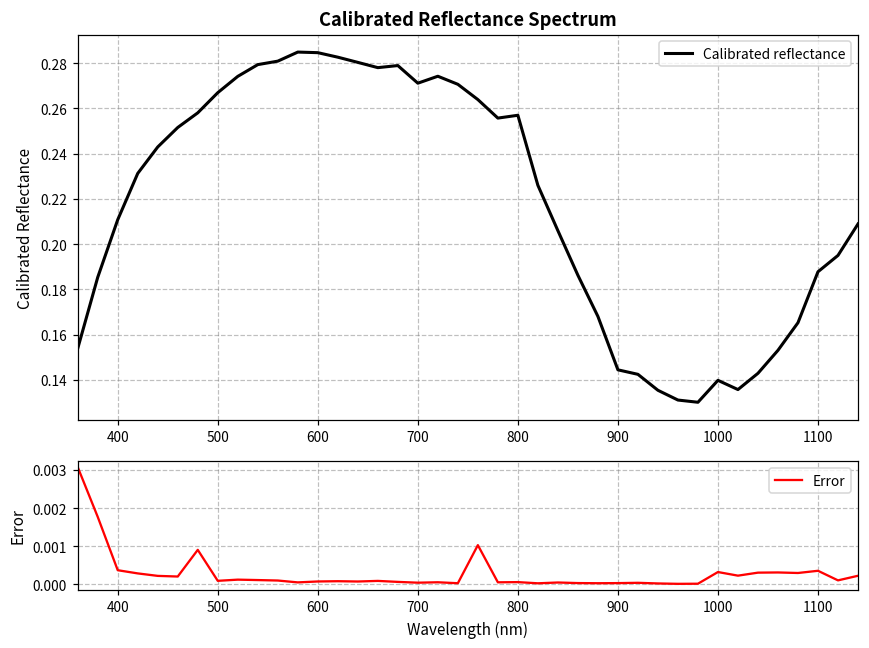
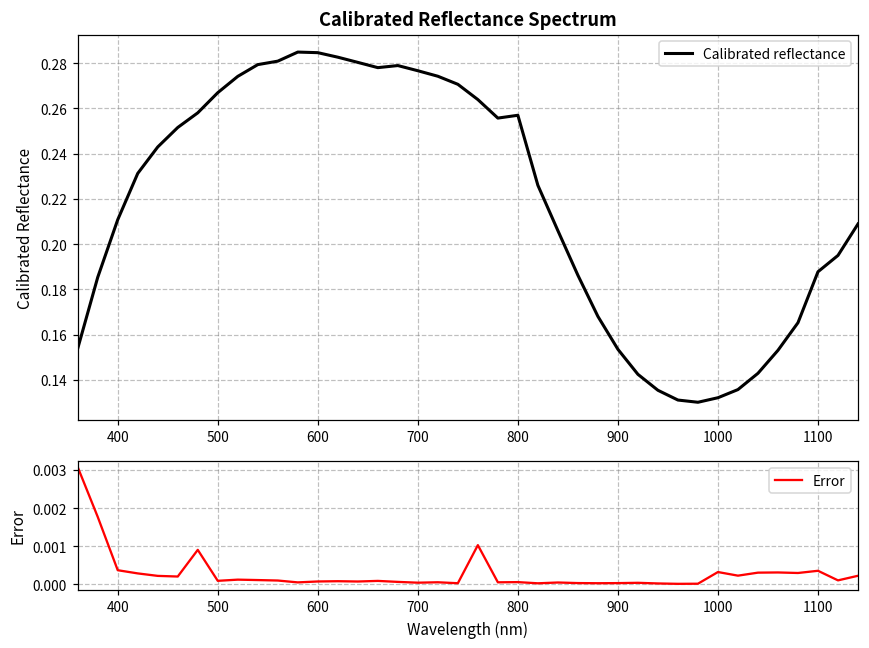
Calibrated Reflectance Spectrum, 700: 0.271 -> 0.277
Calibrated Reflectance Spectrum, 900: 0.144 -> 0.154
Calibrated Reflectance Spectrum, 1000: 0.140 -> 0.132
